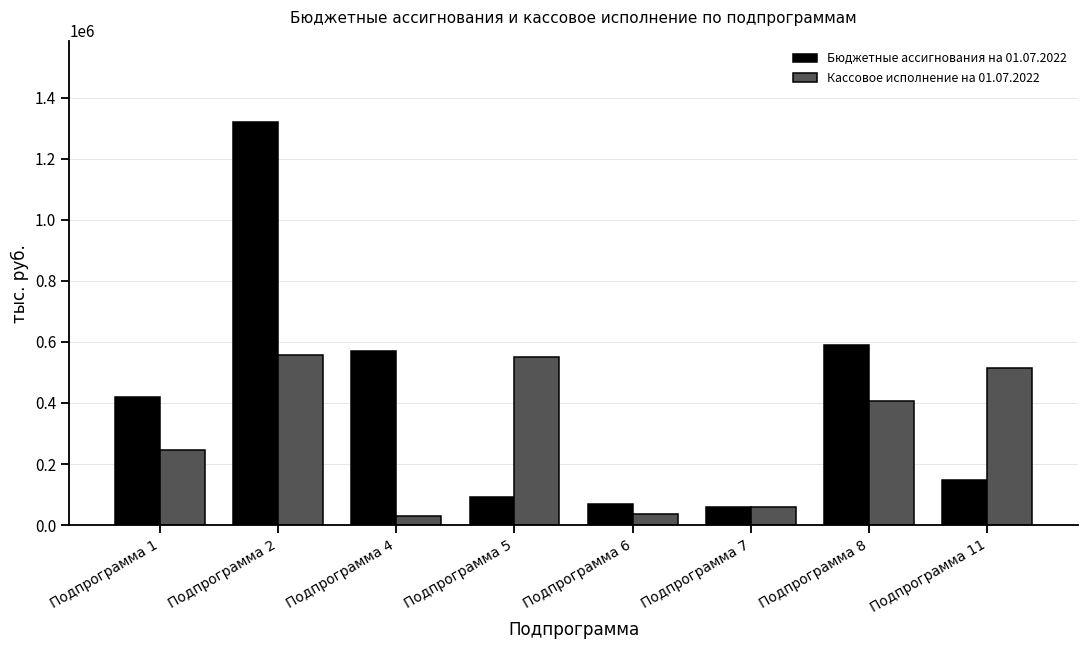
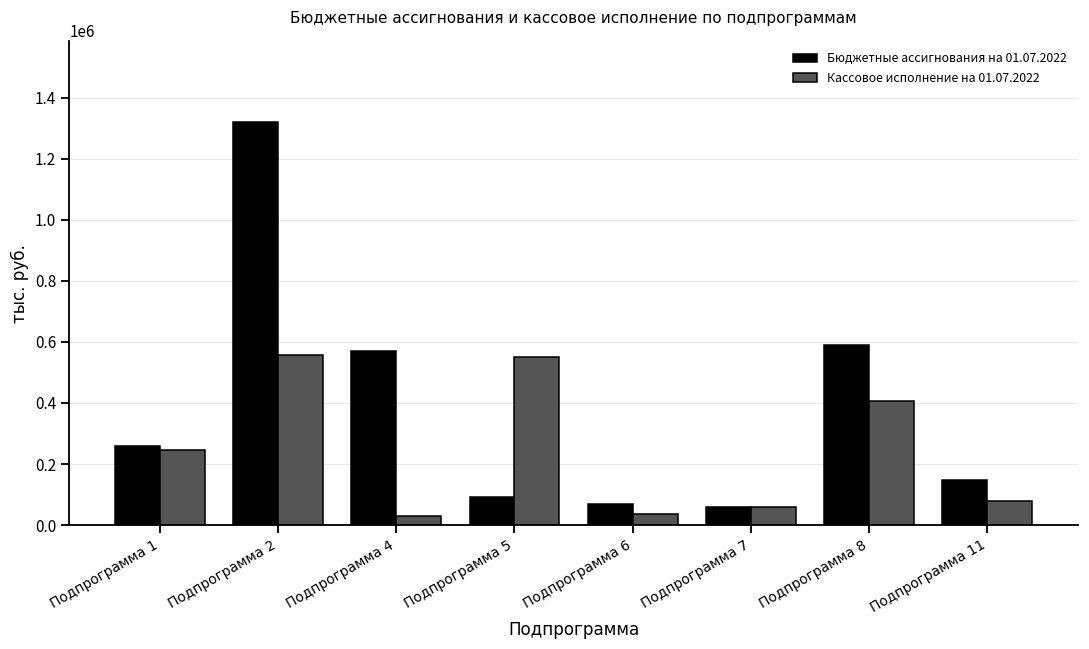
Бюджетные ассигнования на 01.07.2022, Подпрограмма 1: 420000 -> 260000
Кассовое исполнение на 01.07.2022, Подпрограмма 11: 520000 -> 80000
